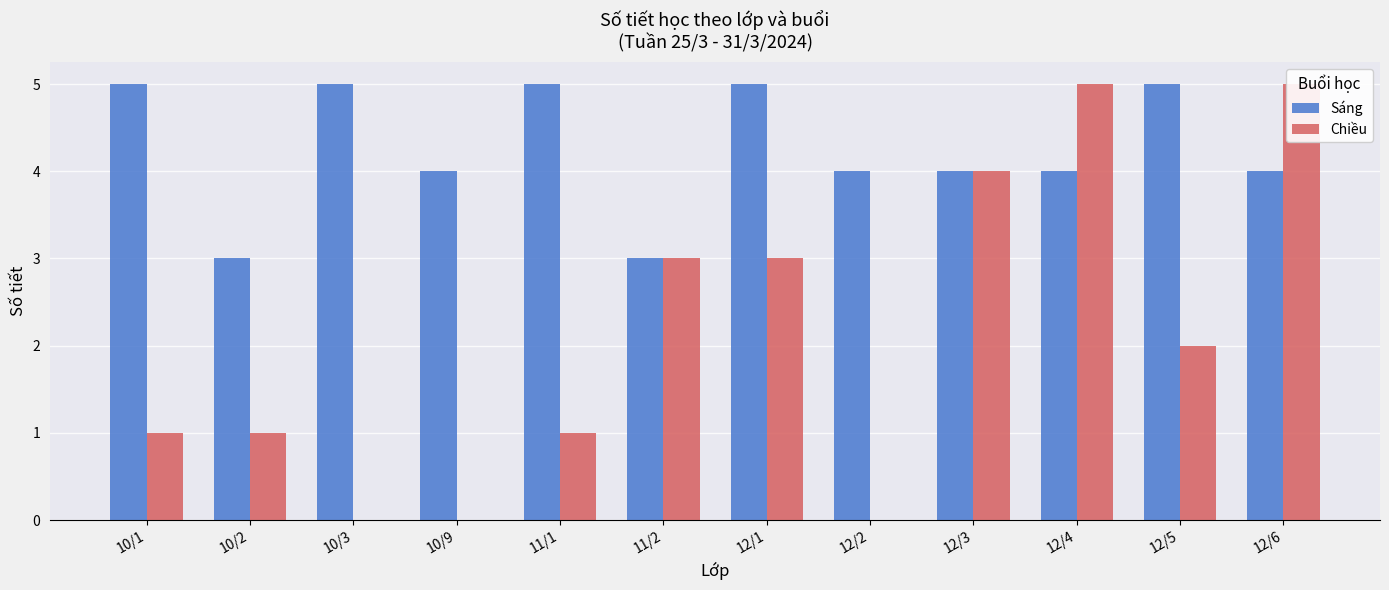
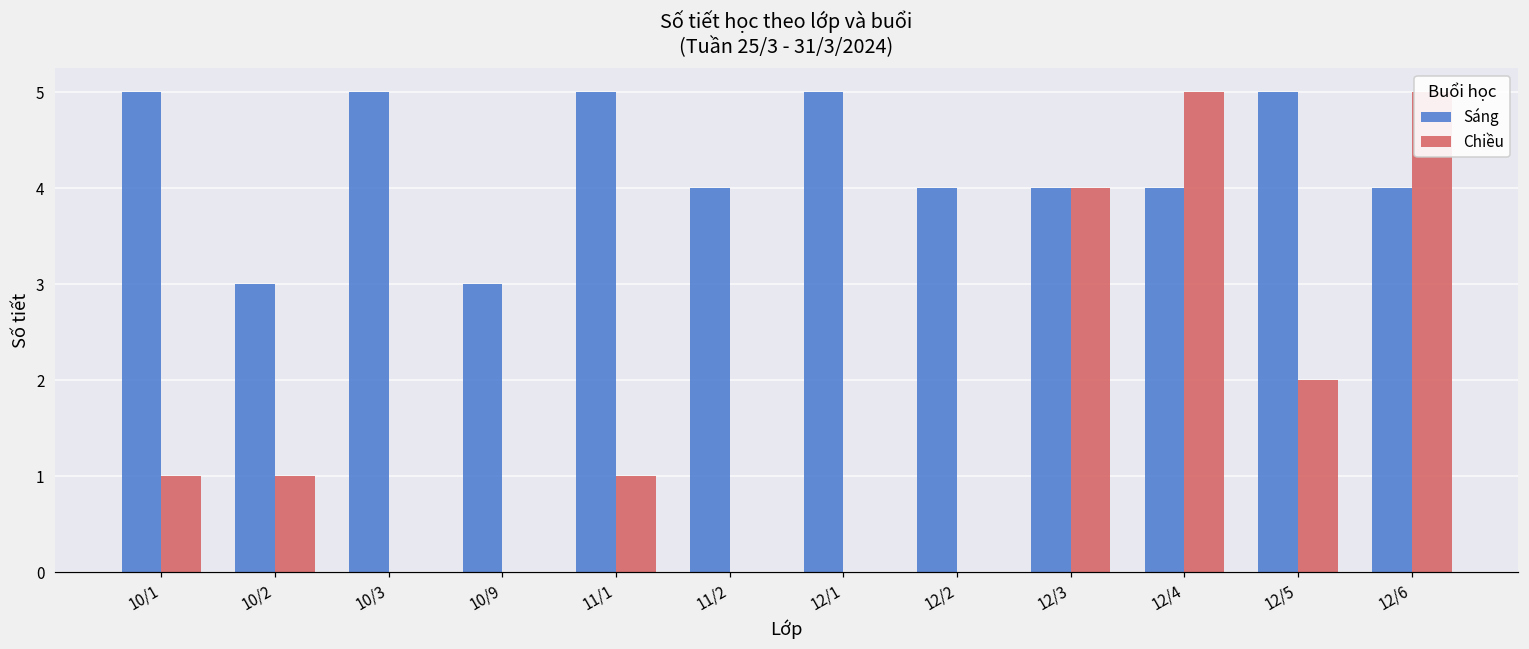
Sáng, 10/9: 4 -> 3
Sáng, 11/2: 3 -> 4
Chiều, 11/2: 3 -> 0
Chiều, 12/1: 3 -> 0
